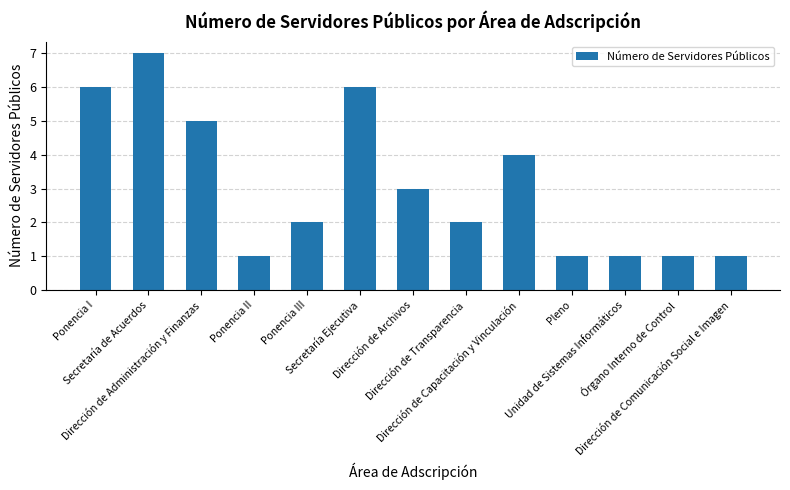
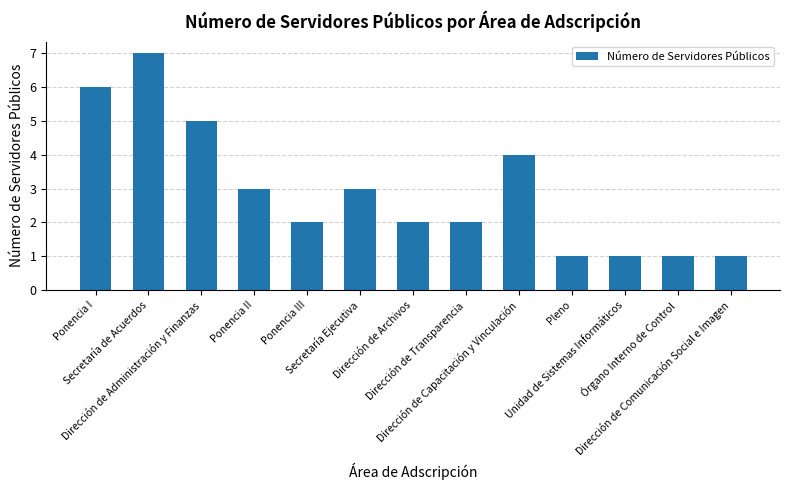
Ponencia II: 1 -> 3
Secretaría Ejecutiva: 6 -> 3
Dirección de Archivos: 3 -> 2
